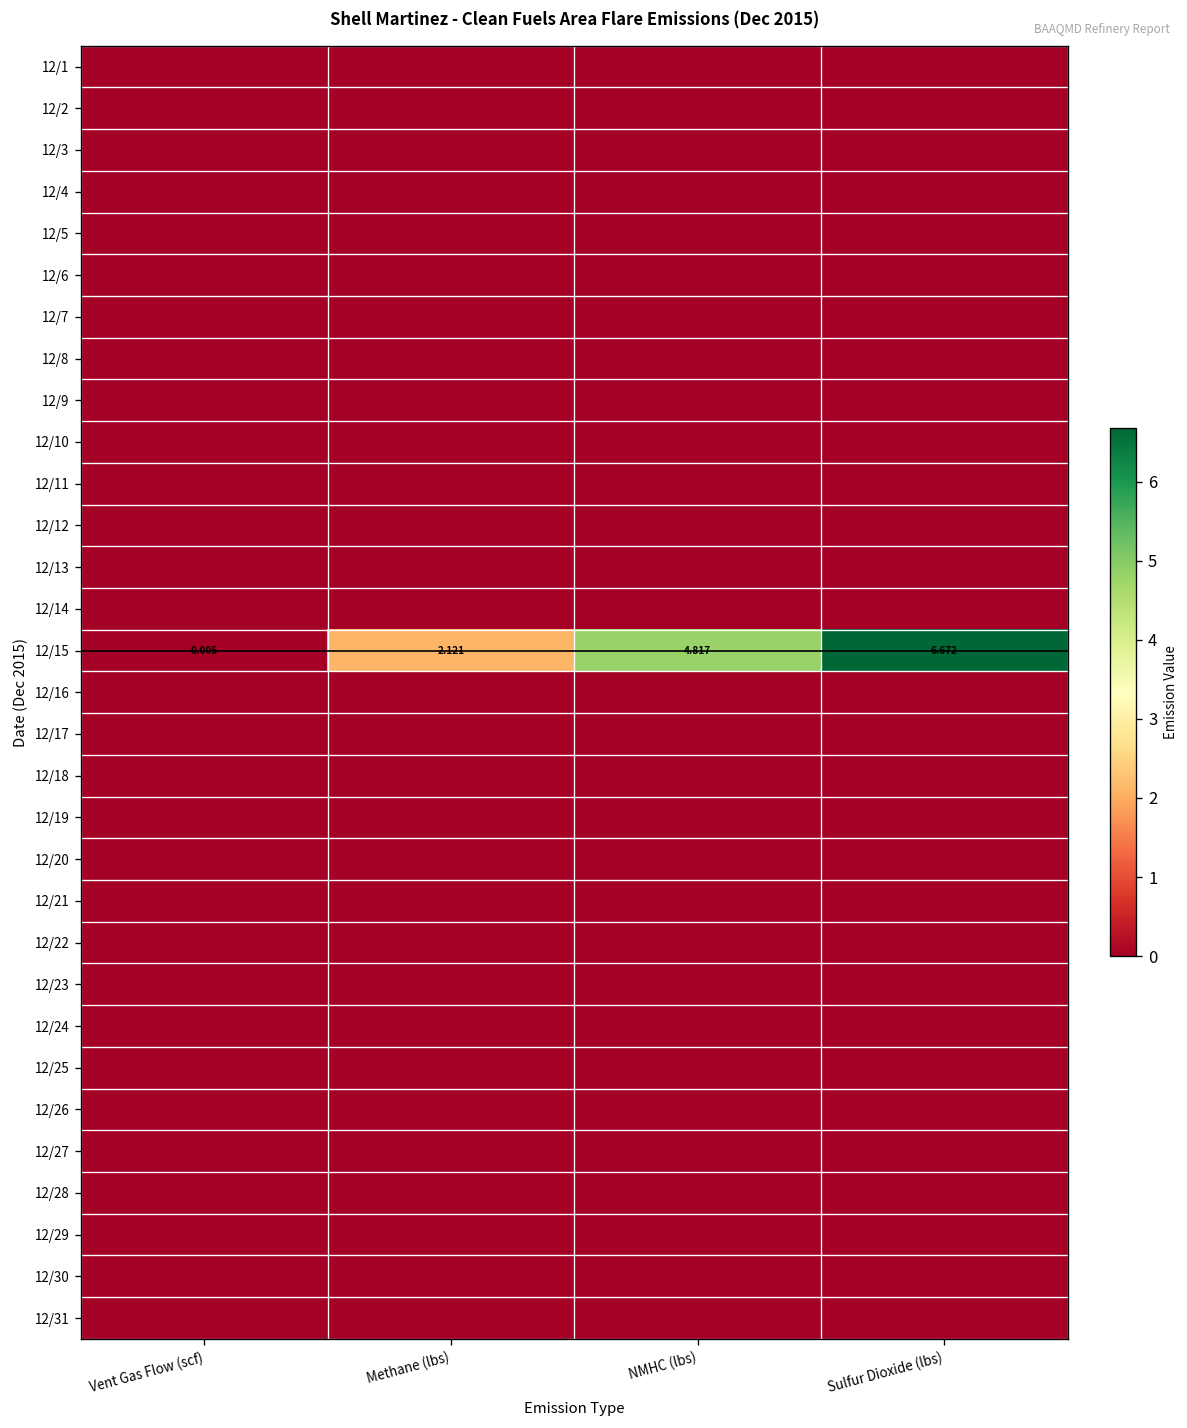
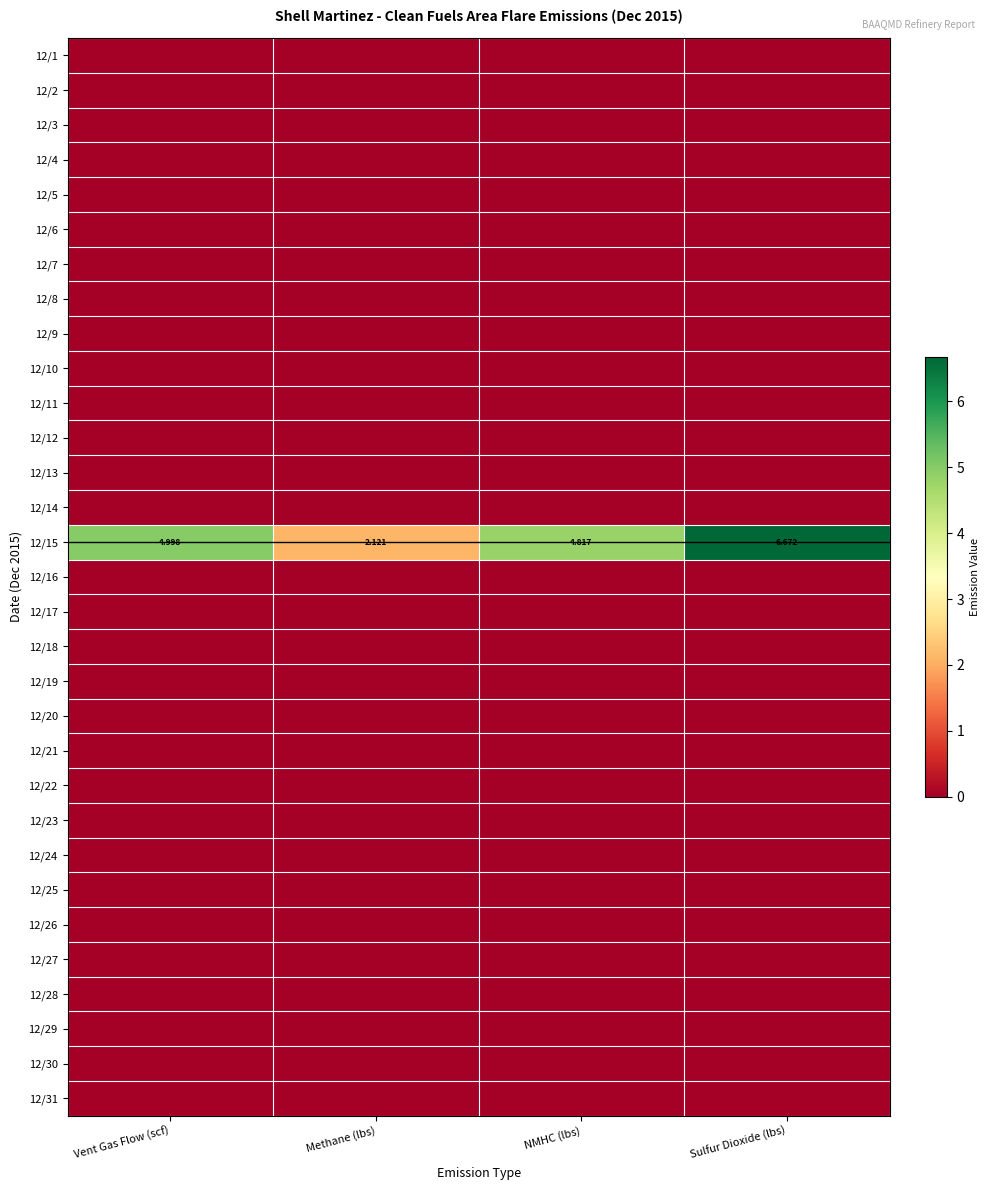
12/15, Vent Gas Flow (scf): 0.005 -> 4.998
